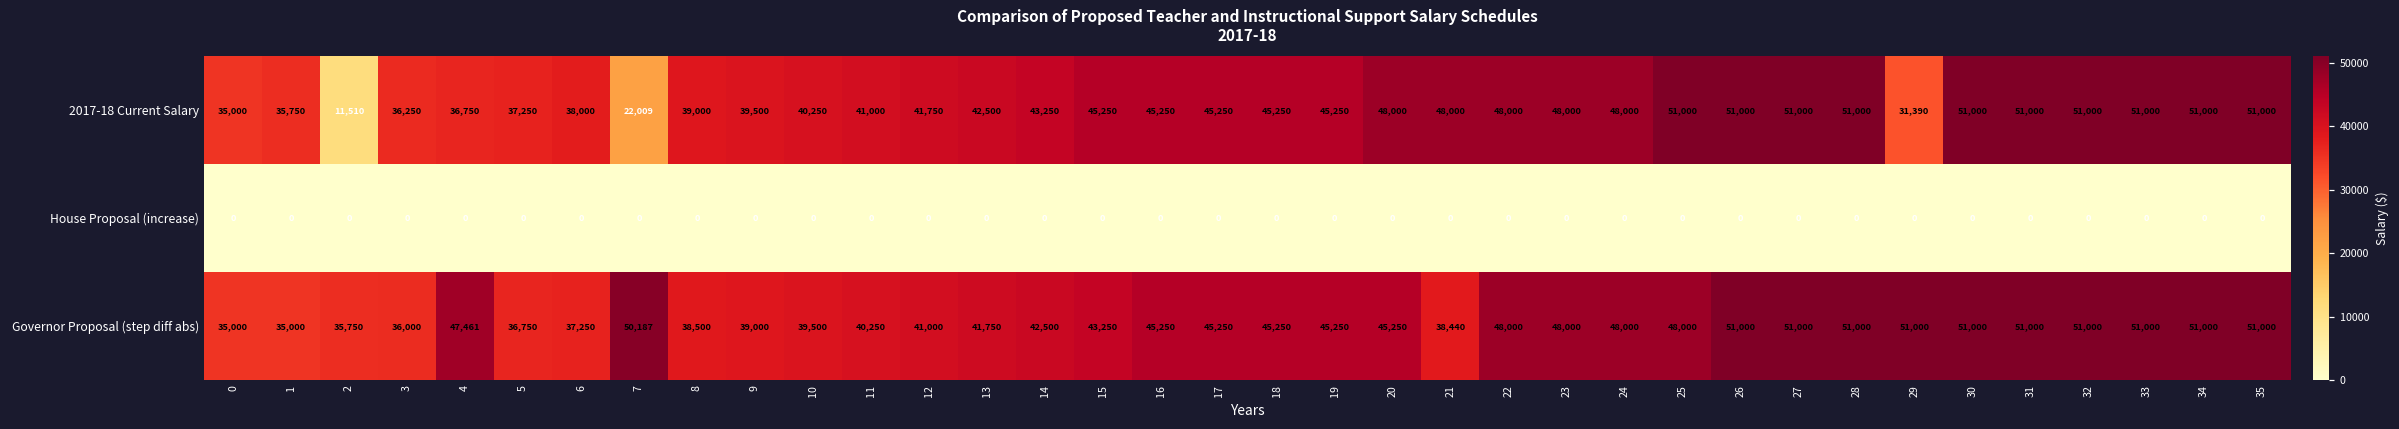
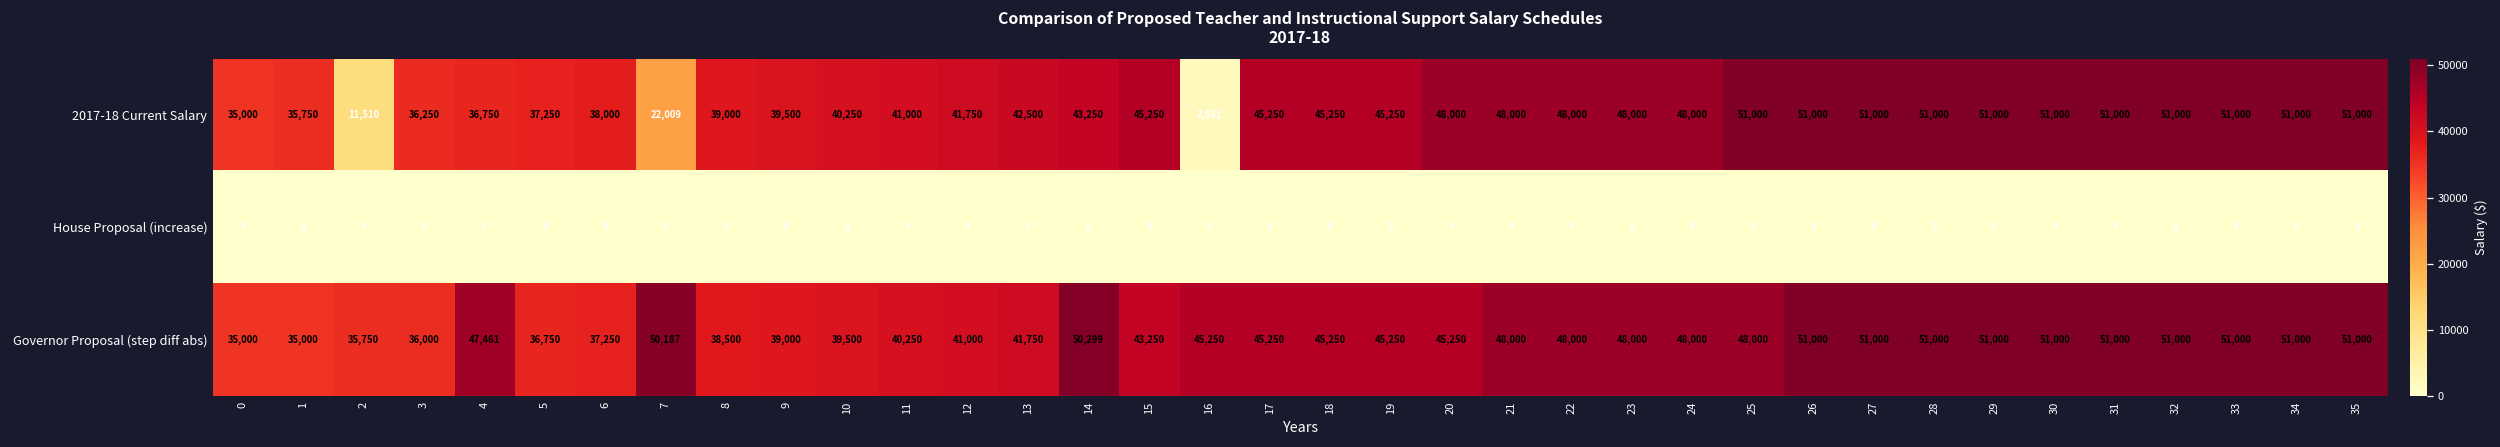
2017-18 Current Salary, 16: 45,250 -> 2,051
2017-18 Current Salary, 29: 31,390 -> 51,000
Governor Proposal (step diff abs), 14: 42,500 -> 50,299
Governor Proposal (step diff abs), 21: 38,440 -> 48,000
